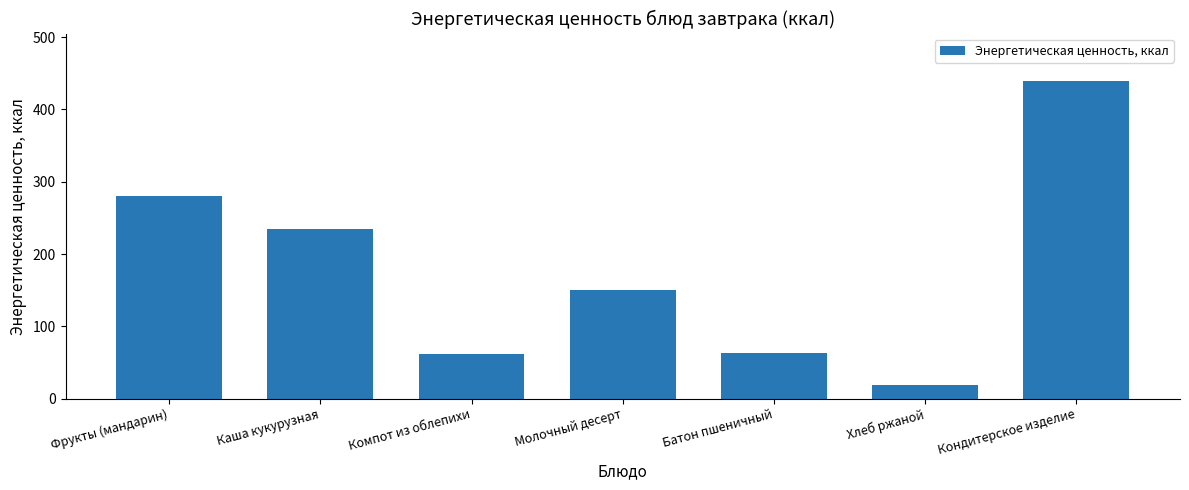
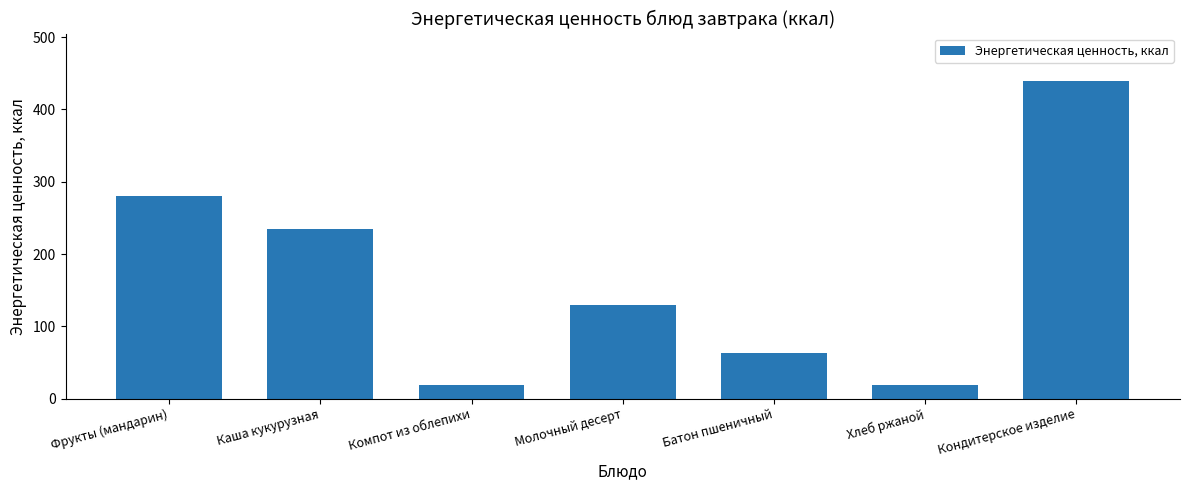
Компот из облепихи: 60 -> 20
Молочный десерт: 150 -> 130
